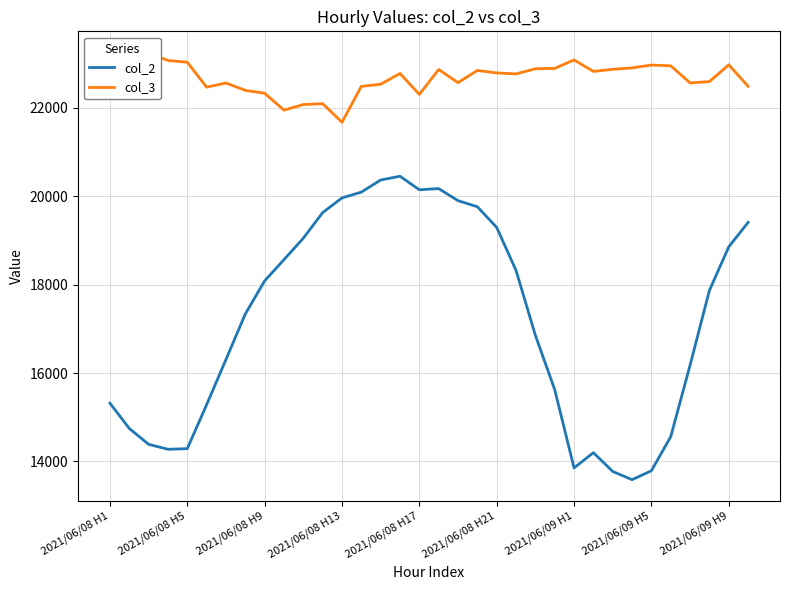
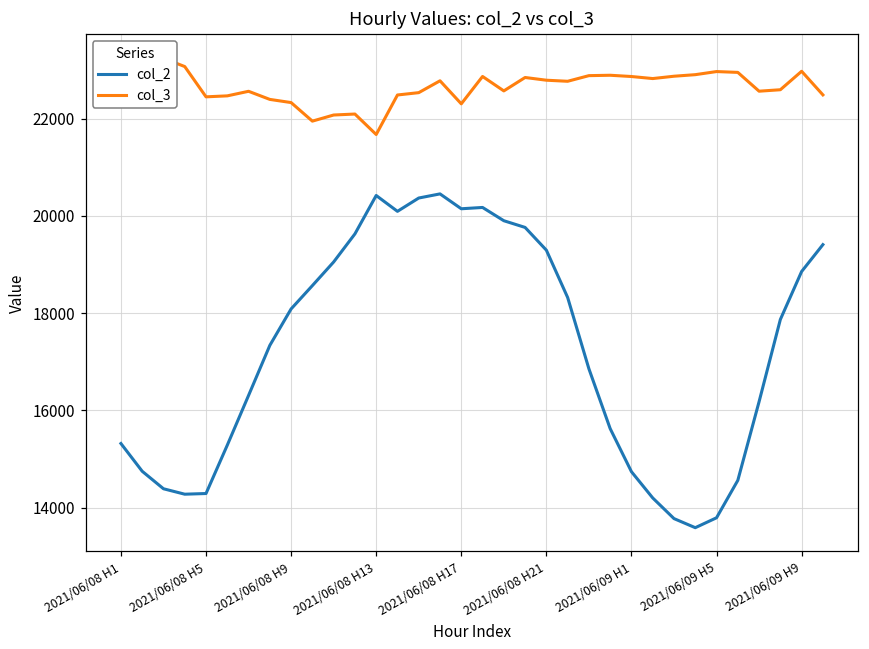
col_3, 2021/06/08 H5: 23000 -> 22500
col_2, 2021/06/08 H13: 20000 -> 20400
col_2, 2021/06/09 H1: 13900 -> 14700
col_3, 2021/06/09 H1: 23100 -> 22900
